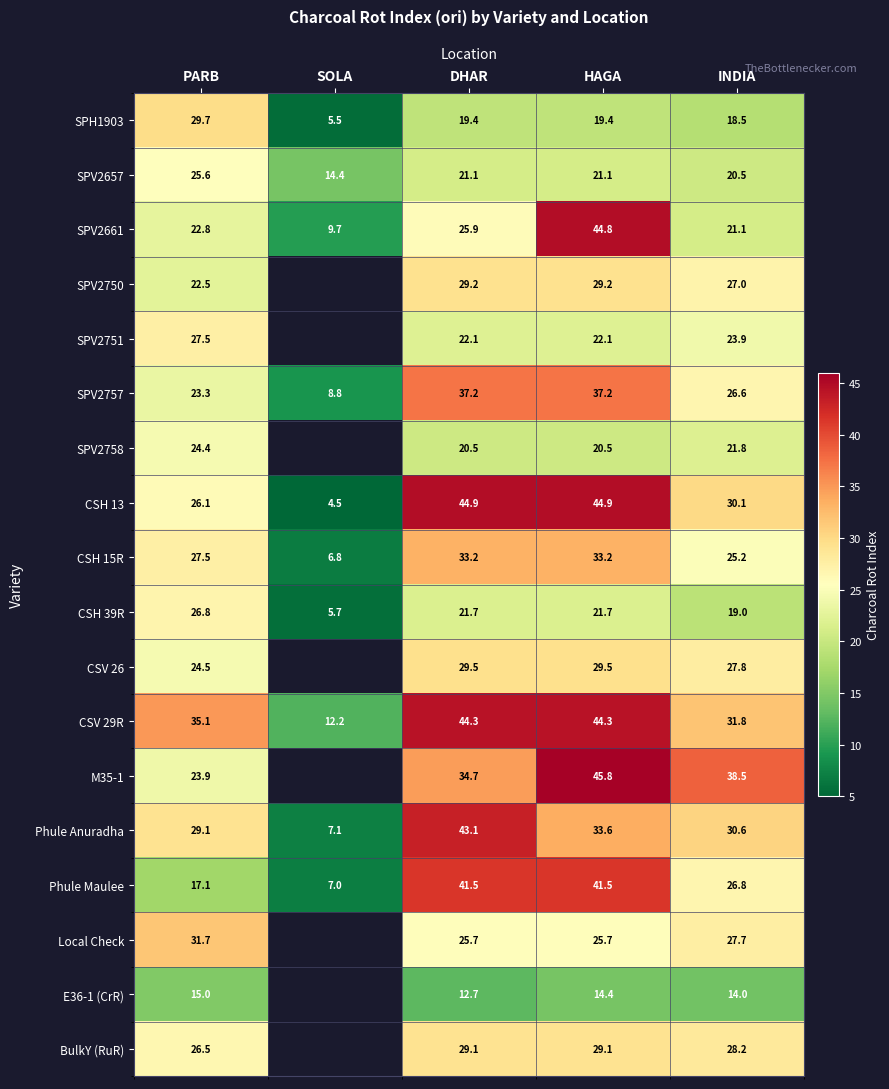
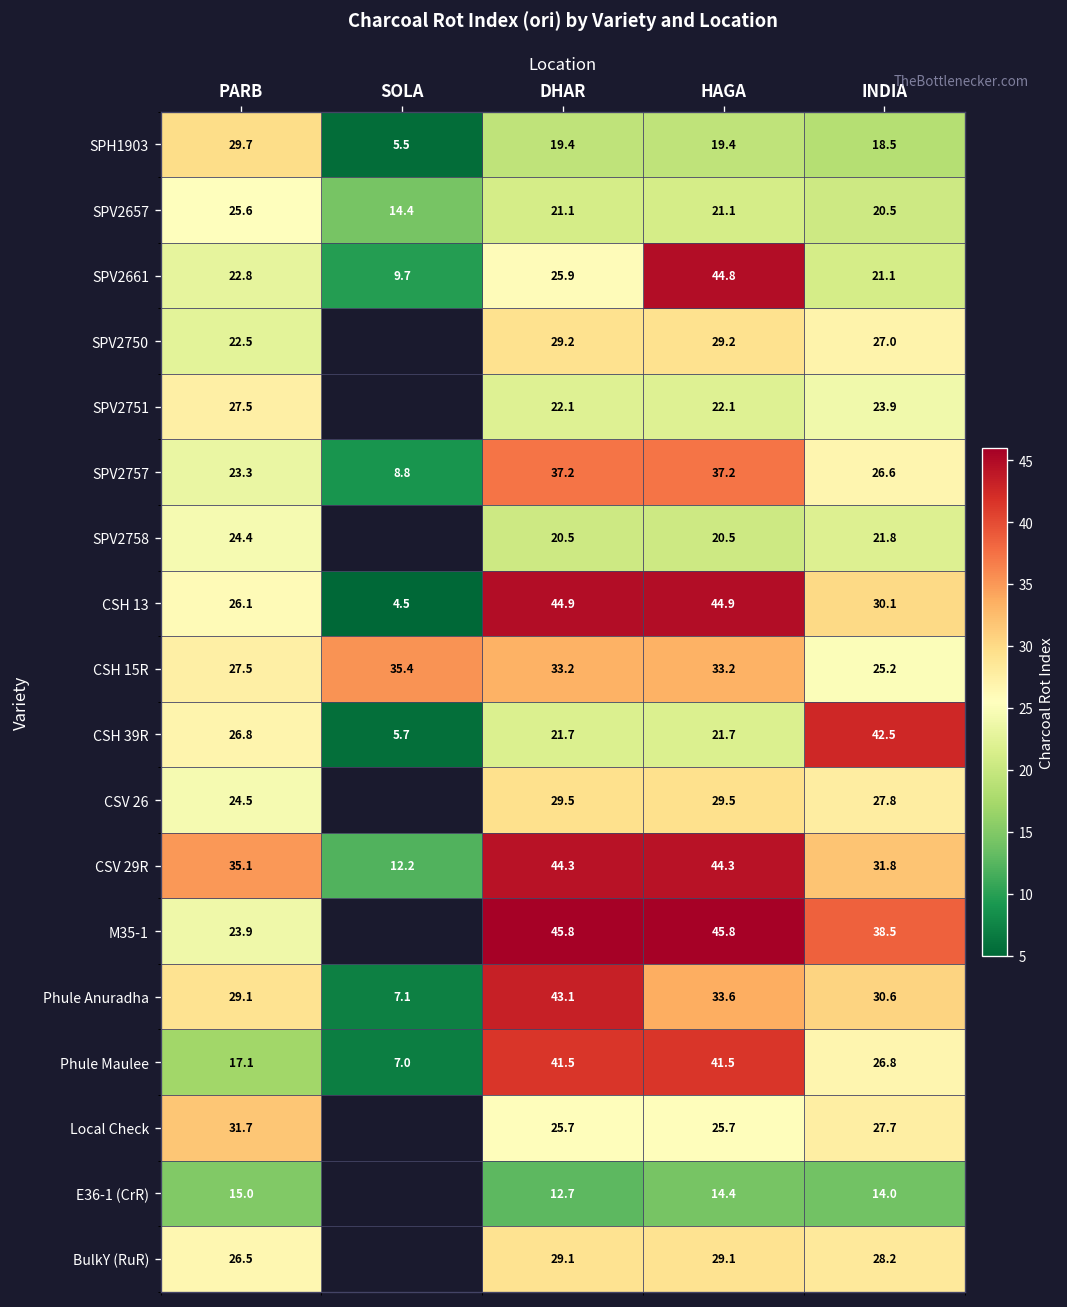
CSH 15R, SOLA: 6.8 -> 35.4
CSH 39R, INDIA: 19.0 -> 42.5
M35-1, DHAR: 34.7 -> 45.8
